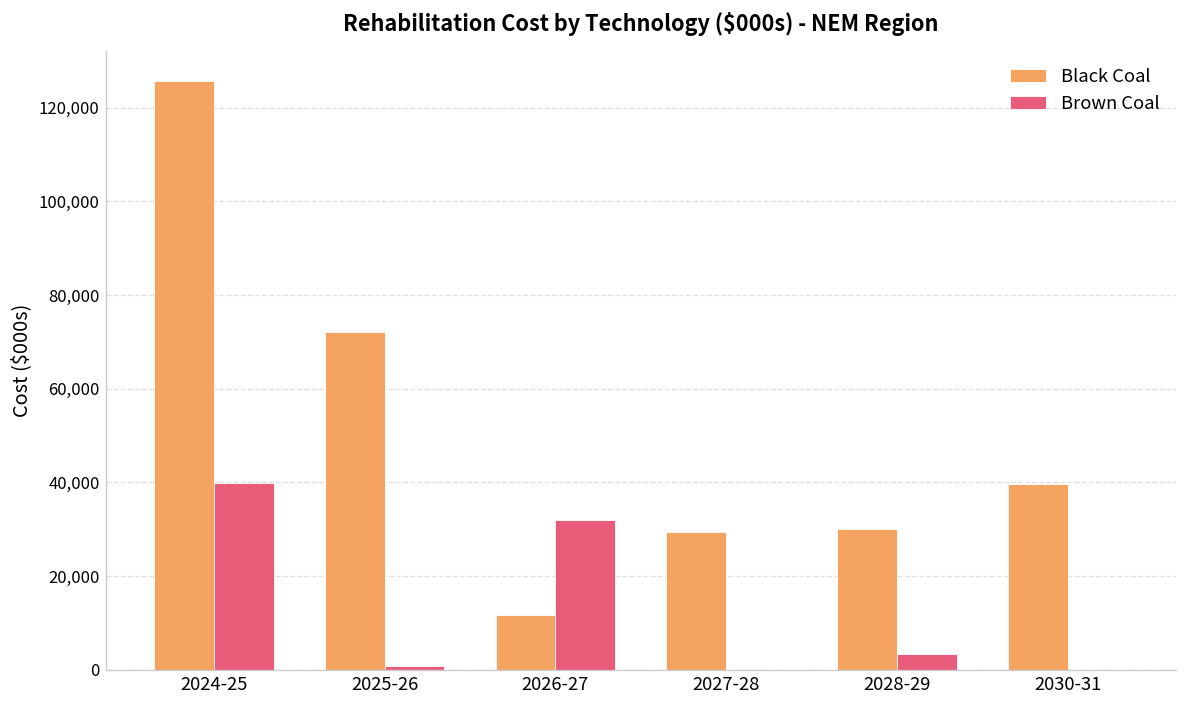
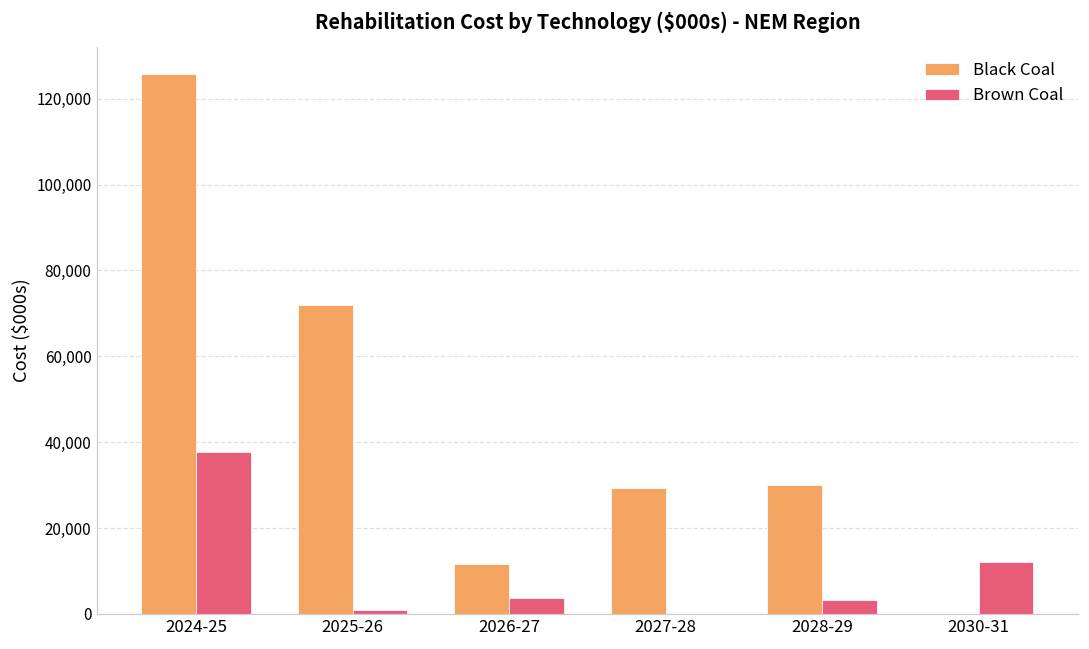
Brown Coal, 2024-25: 40,000 -> 38,000
Brown Coal, 2026-27: 32,000 -> 4,000
Black Coal, 2030-31: 40,000 -> 0
Brown Coal, 2030-31: 0 -> 12,000
